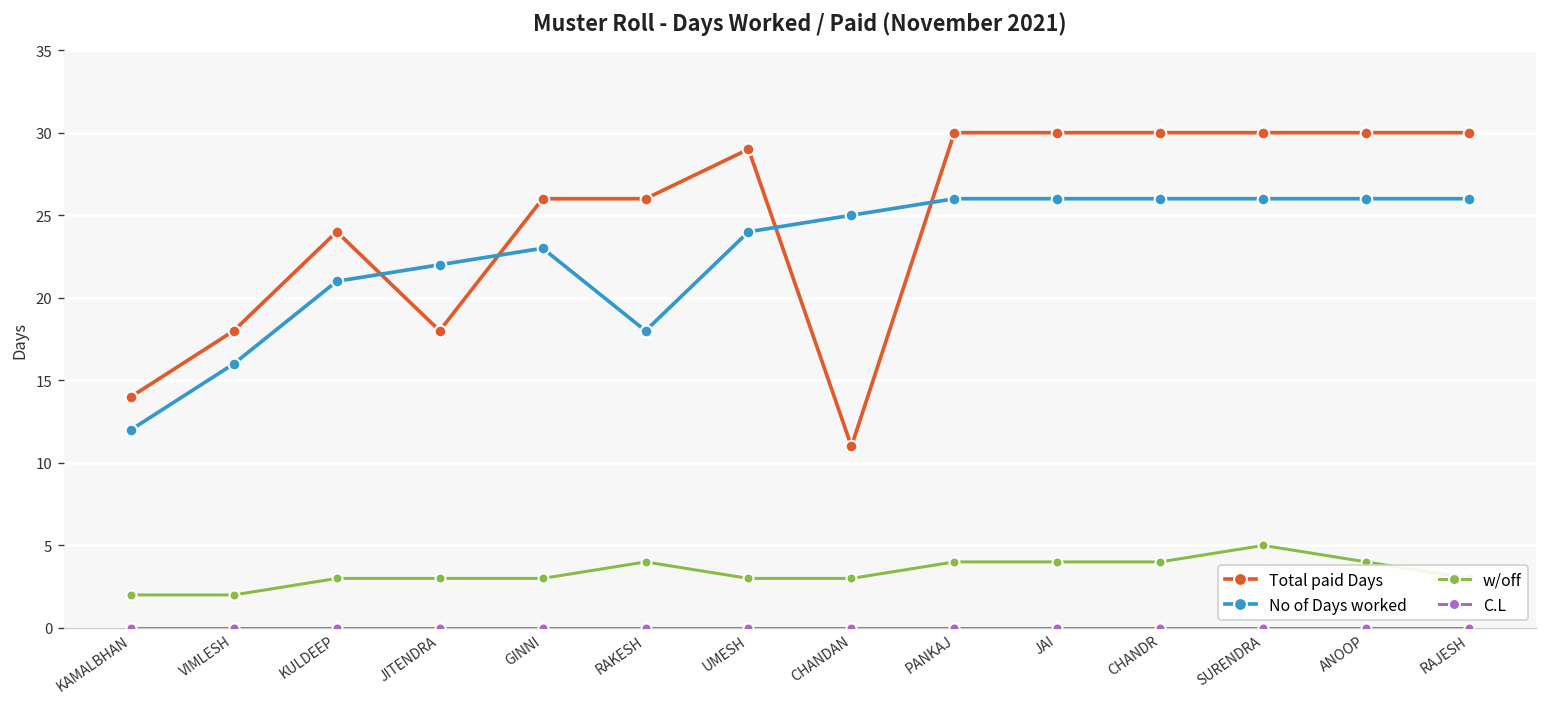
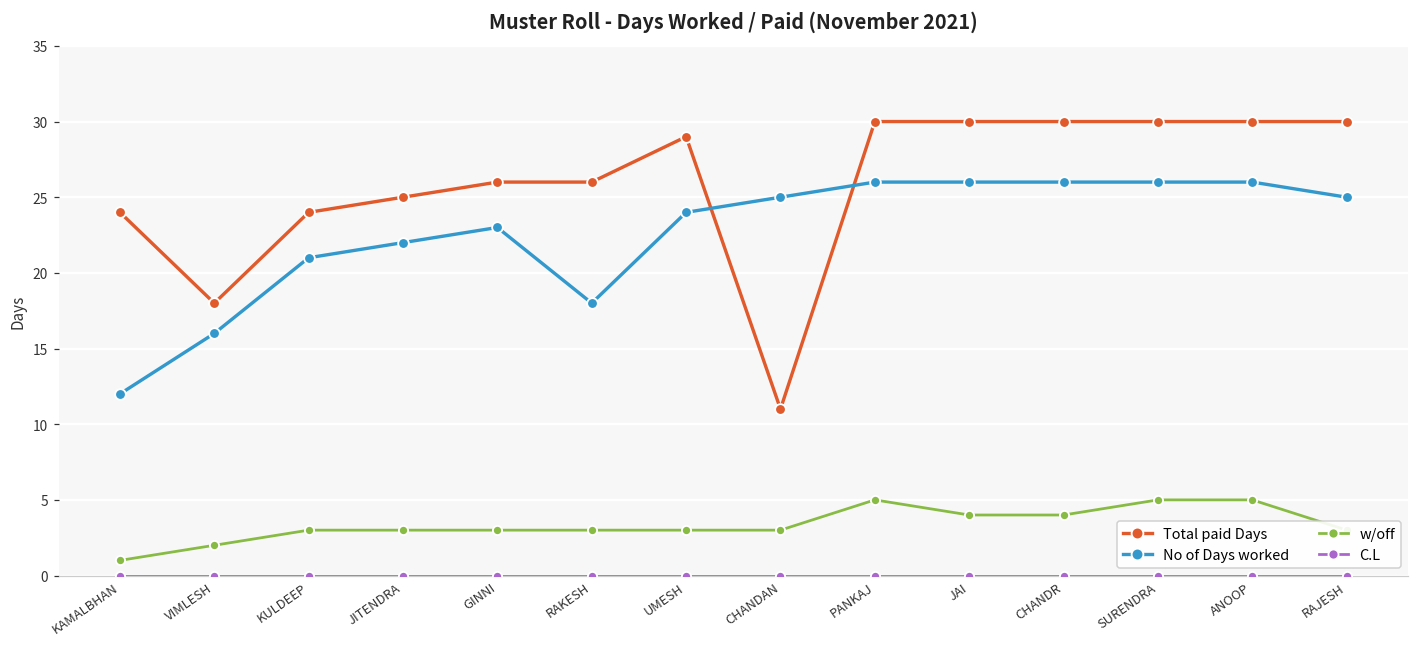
Total paid Days, KAMALBHAN: 14 -> 24
w/off, KAMALBHAN: 2 -> 1
Total paid Days, JITENDRA: 18 -> 25
w/off, RAKESH: 4 -> 3
w/off, PANKAJ: 4 -> 5
w/off, ANOOP: 4 -> 5
No of Days worked, RAJESH: 26 -> 25
